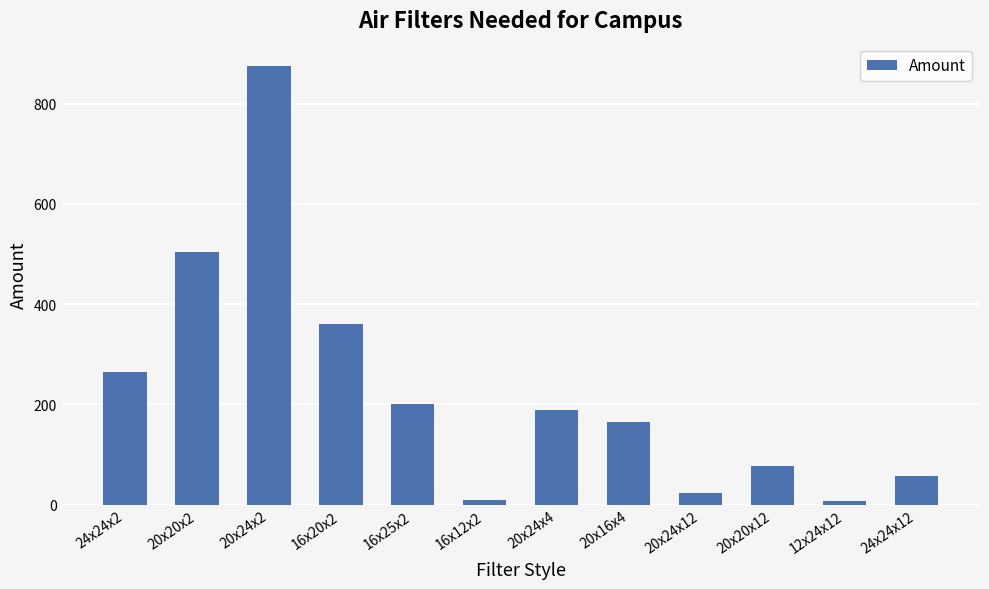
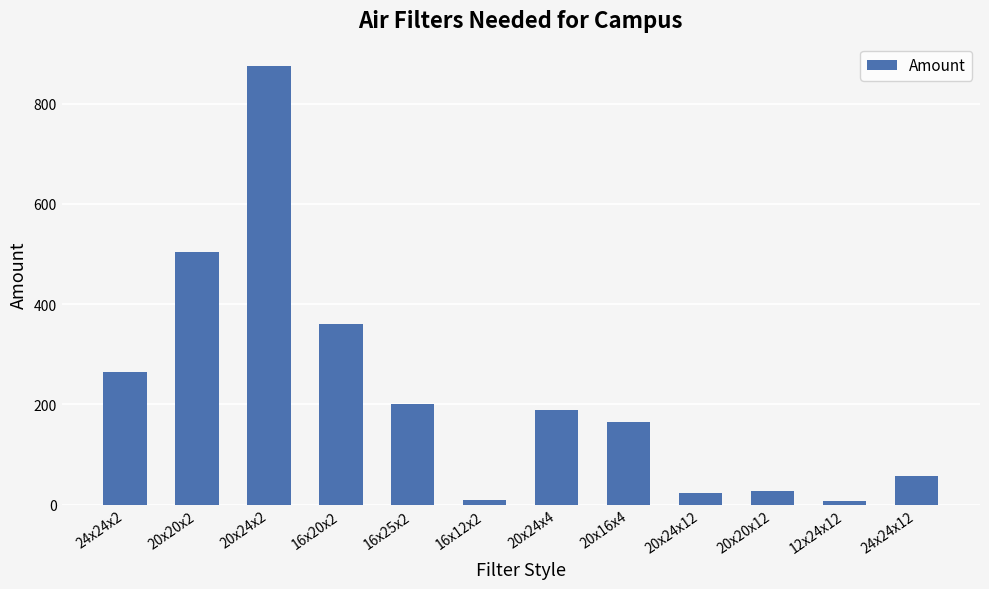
20x20x12: 80 -> 30
